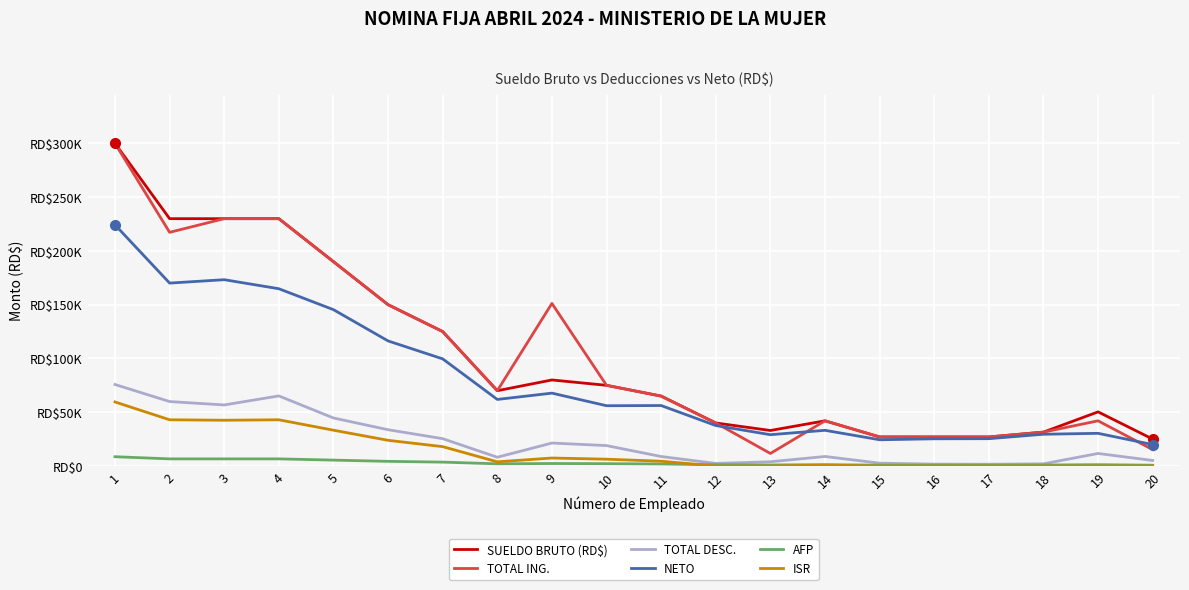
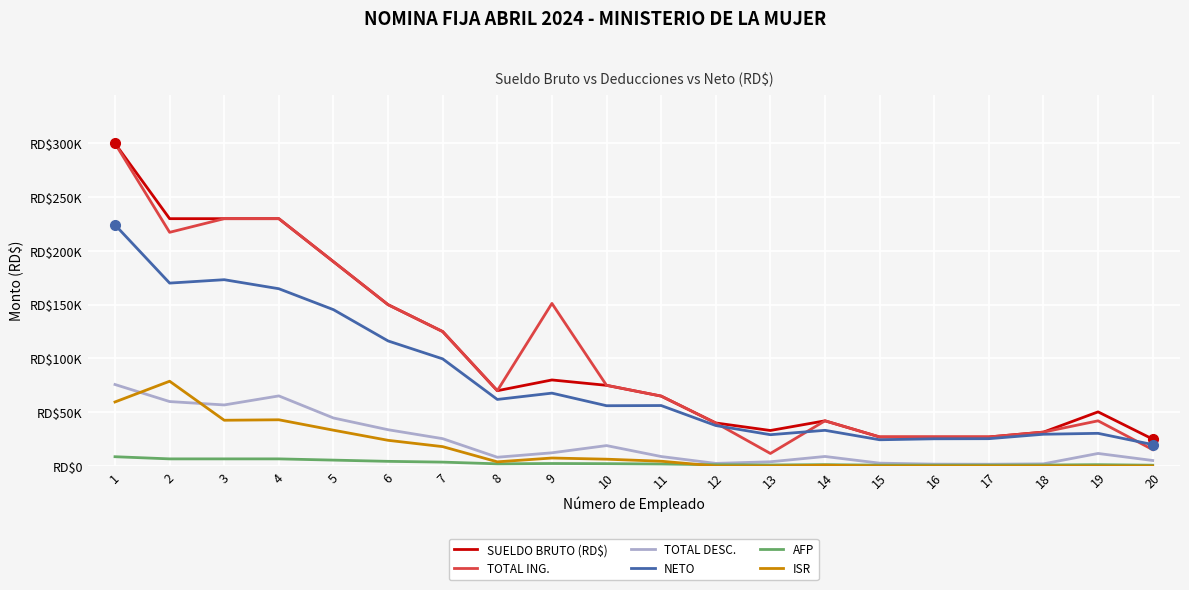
ISR, 2: RD$43000 -> RD$79000
TOTAL DESC., 9: RD$21000 -> RD$12000
